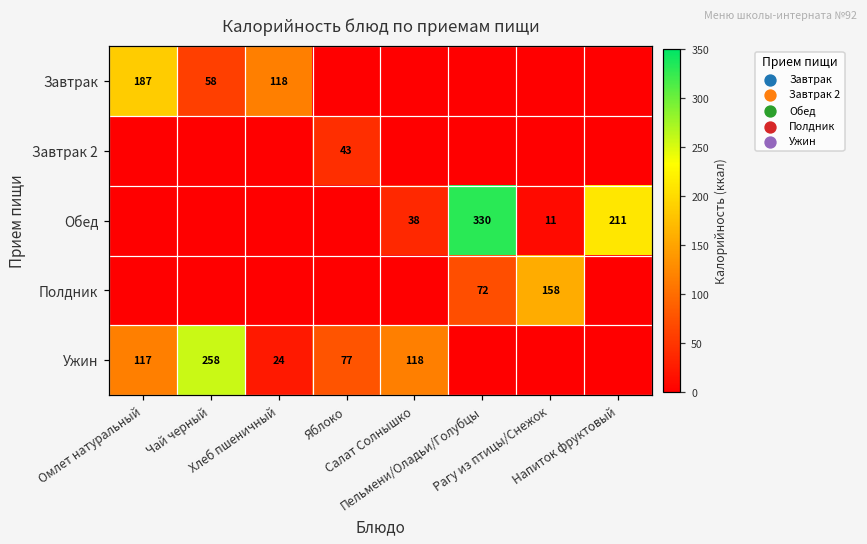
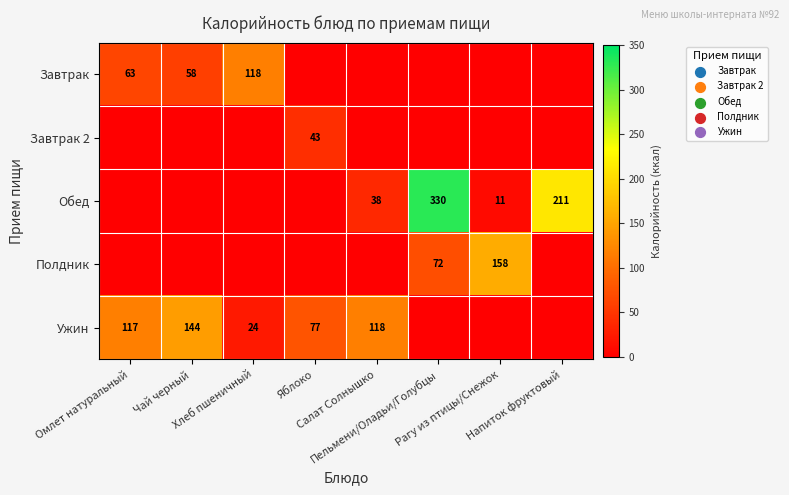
Завтрак, Омлет натуральный: 187 -> 63
Ужин, Чай черный: 258 -> 144
